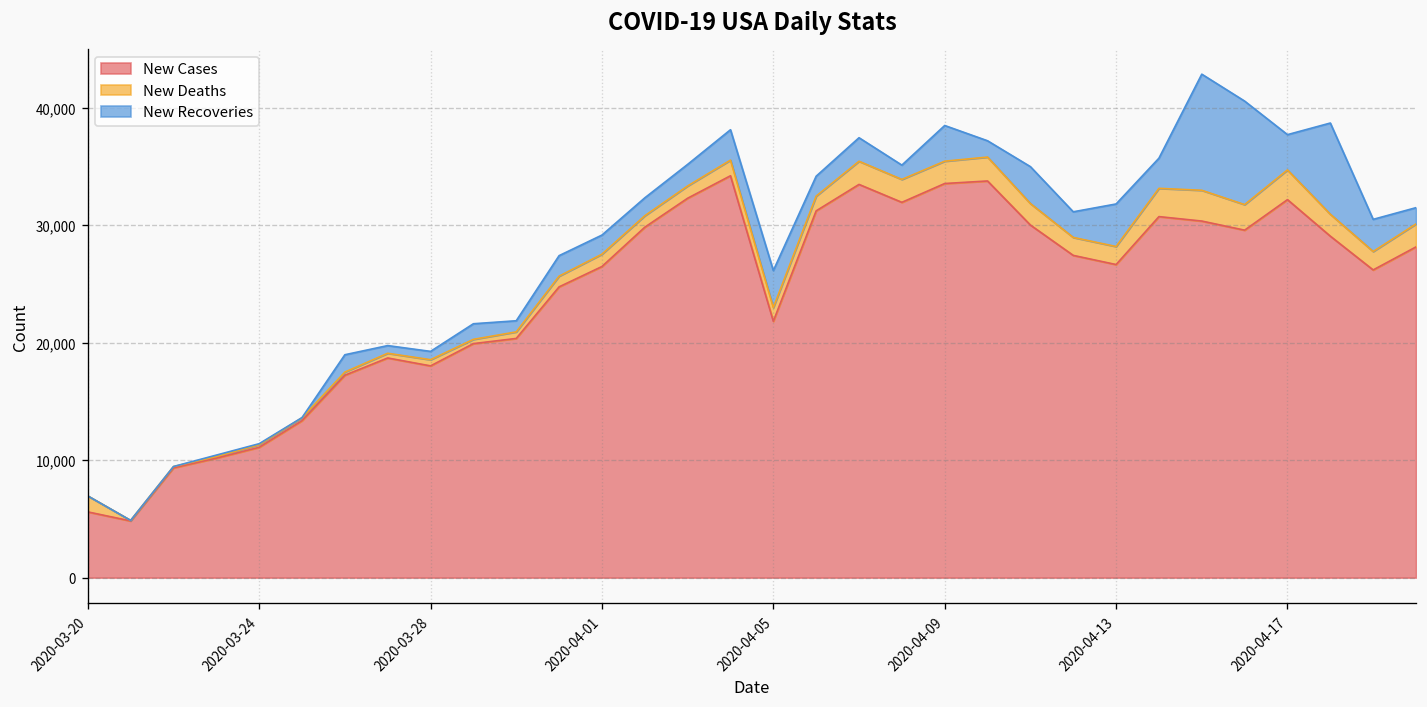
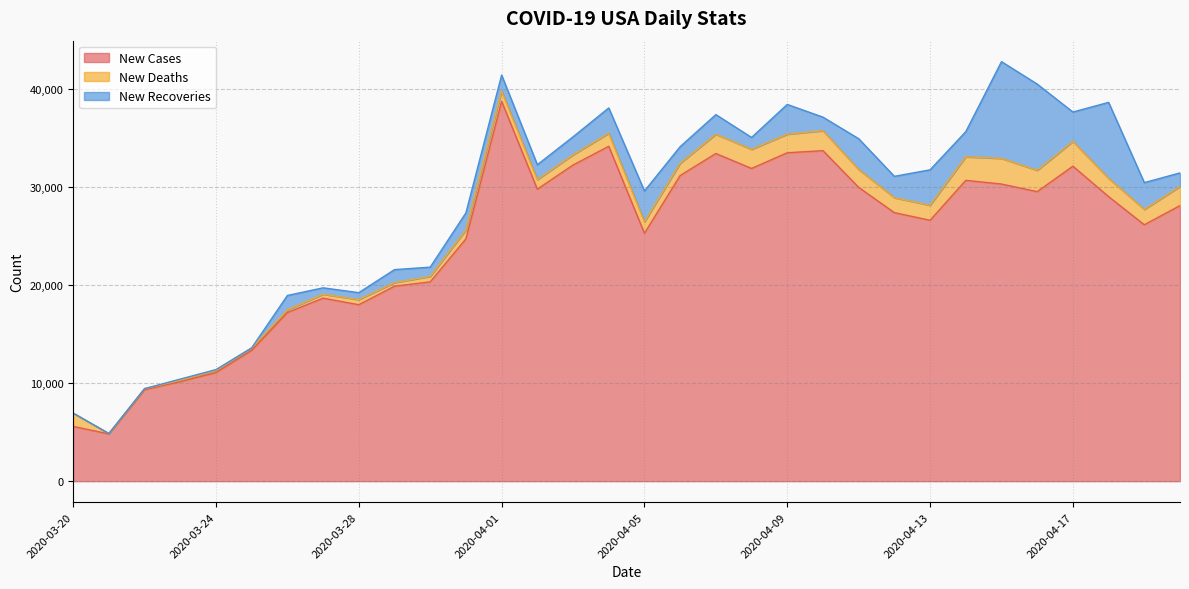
New Cases, 2020-04-01: 26,000 -> 39,000
New Cases, 2020-04-05: 22,000 -> 25,000
